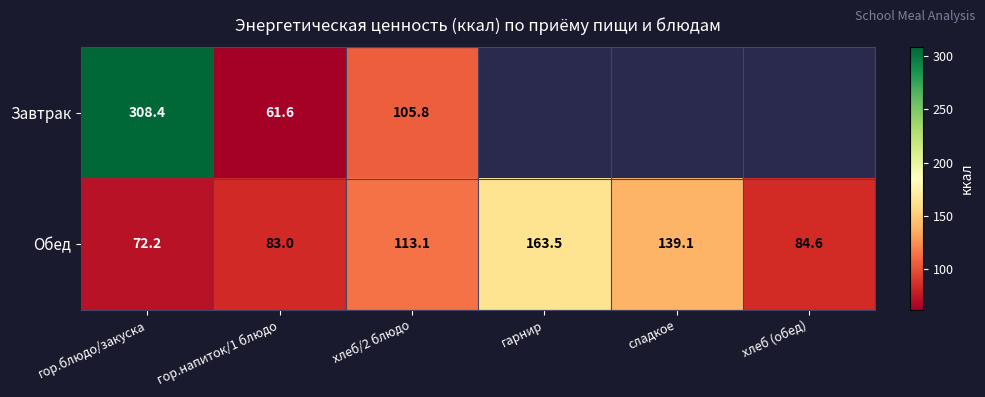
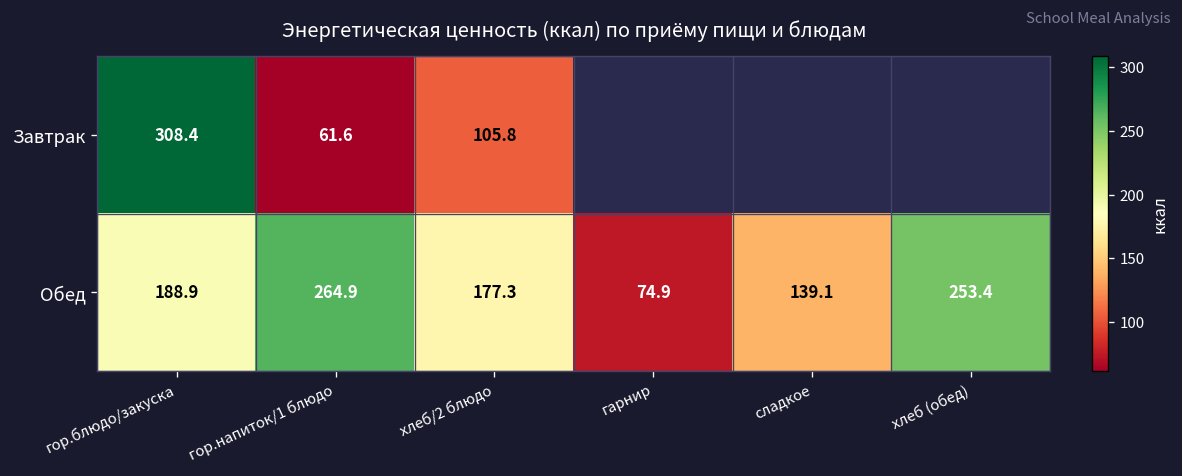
Обед, гор.блюдо/закуска: 72.2 -> 188.9
Обед, гор.напиток/1 блюдо: 83.0 -> 264.9
Обед, хлеб/2 блюдо: 113.1 -> 177.3
Обед, гарнир: 163.5 -> 74.9
Обед, хлеб (обед): 84.6 -> 253.4
